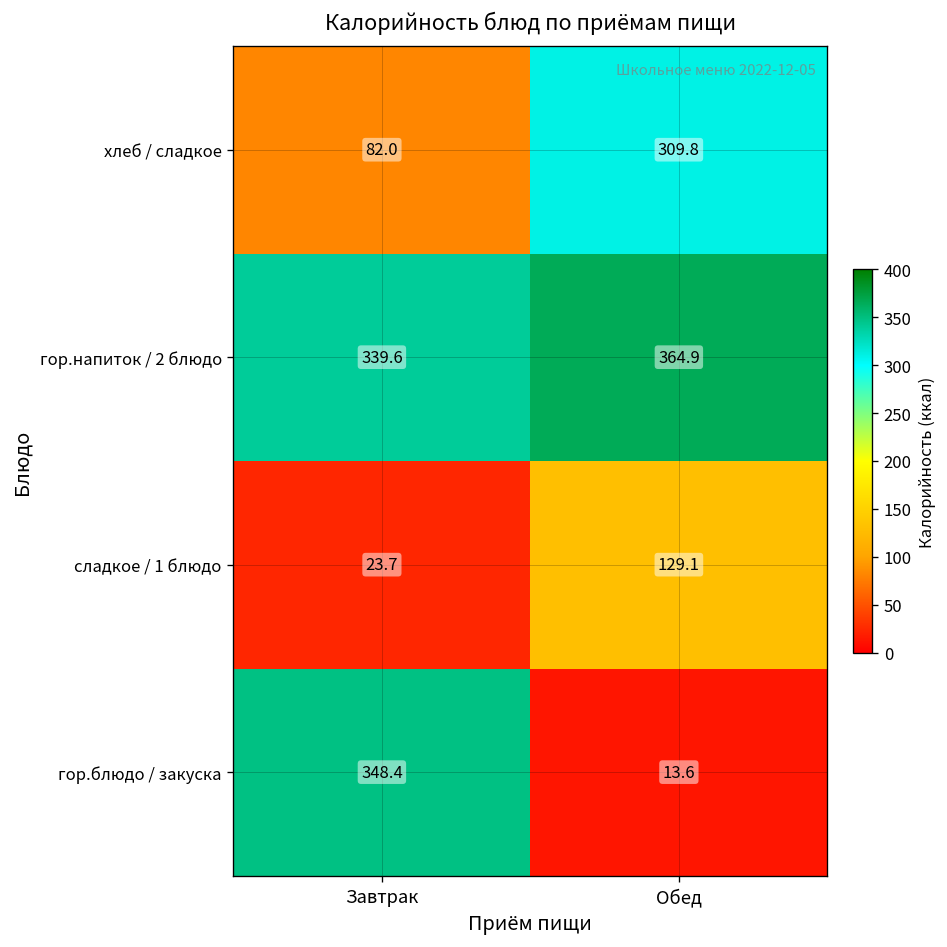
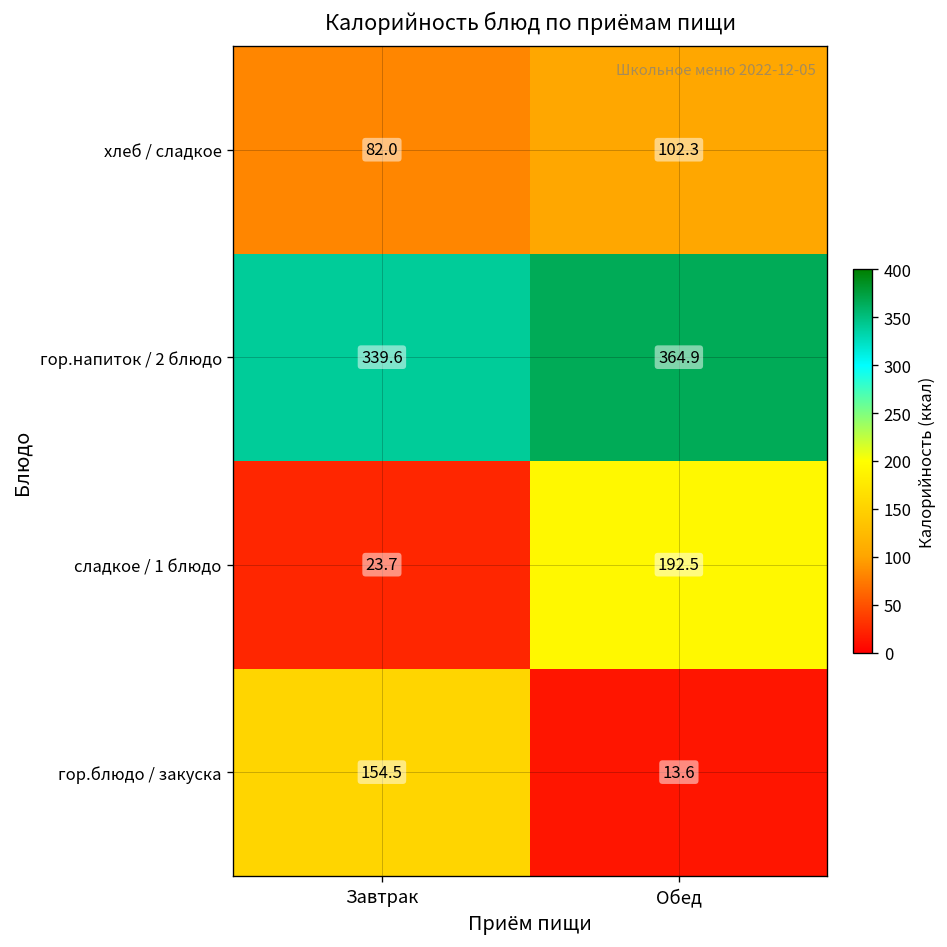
хлеб / сладкое, Обед: 309.8 -> 102.3
сладкое / 1 блюдо, Обед: 129.1 -> 192.5
гор.блюдо / закуска, Завтрак: 348.4 -> 154.5
